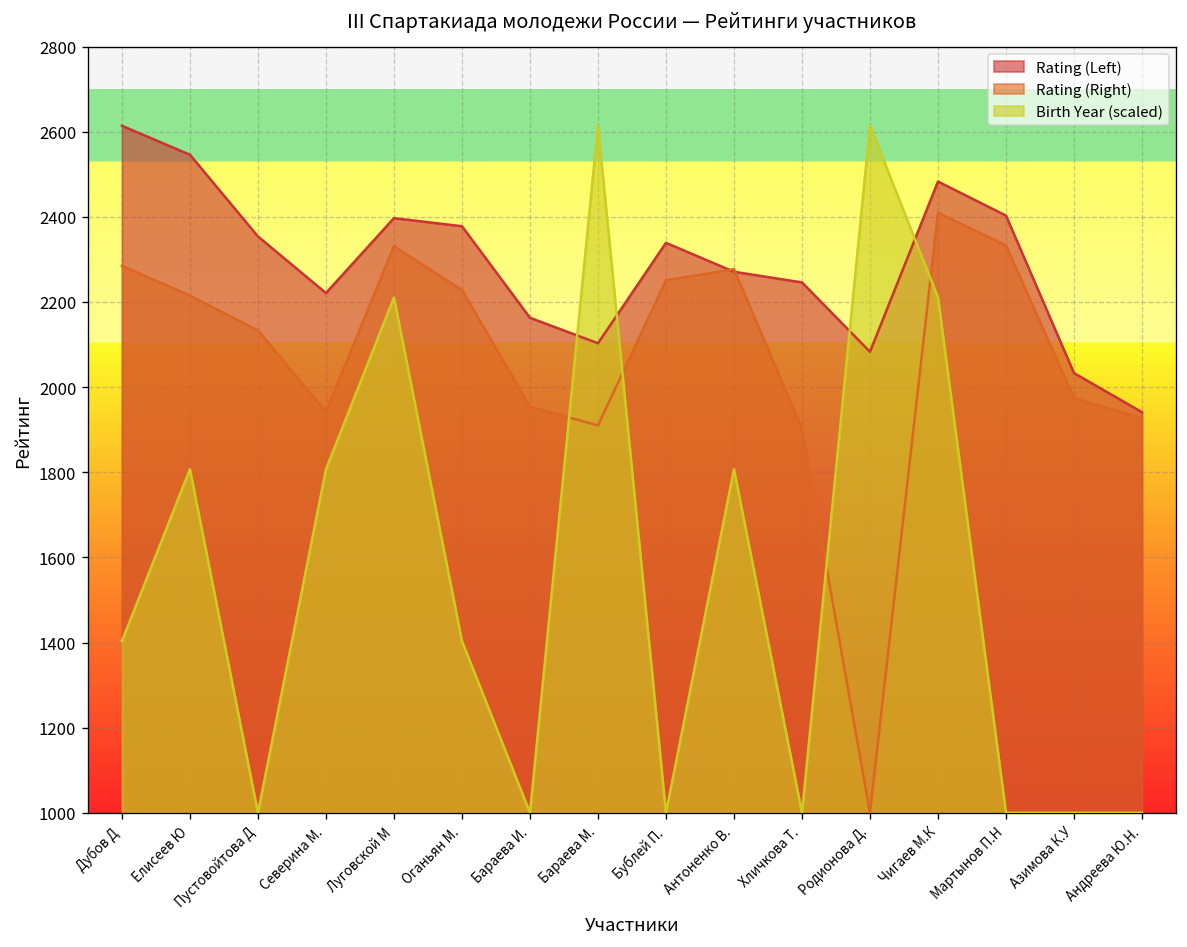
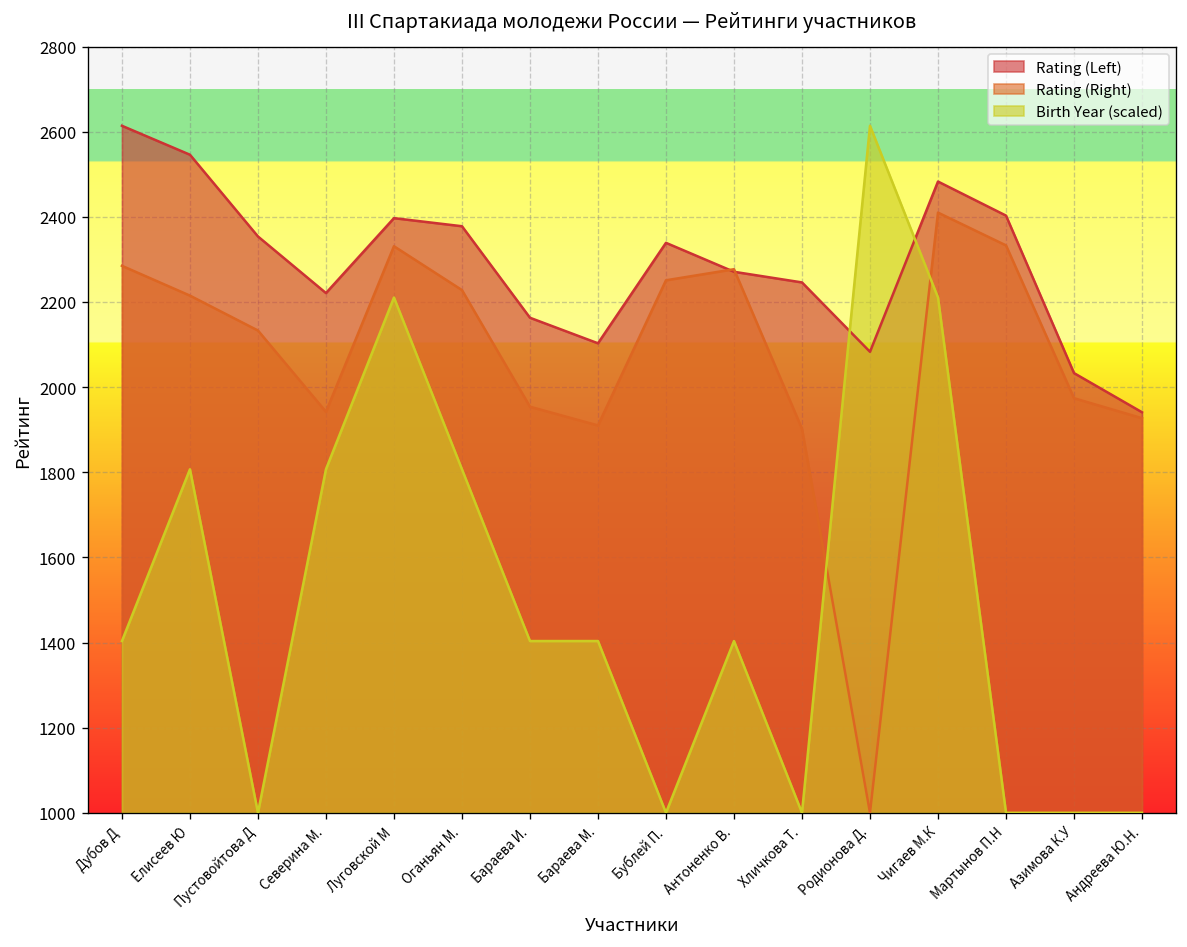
Birth Year (scaled), Оганьян М.: 1400 -> 1810
Birth Year (scaled), Бараева И.: 1000 -> 1400
Birth Year (scaled), Бараева М.: 2610 -> 1400
Birth Year (scaled), Антоненко В.: 1810 -> 1400
